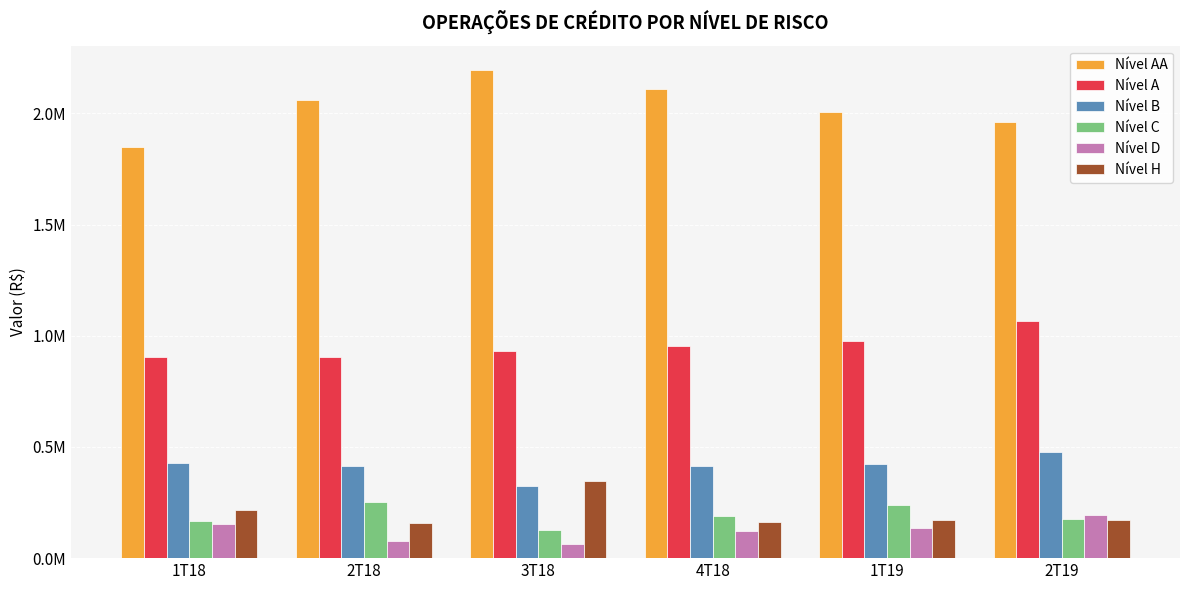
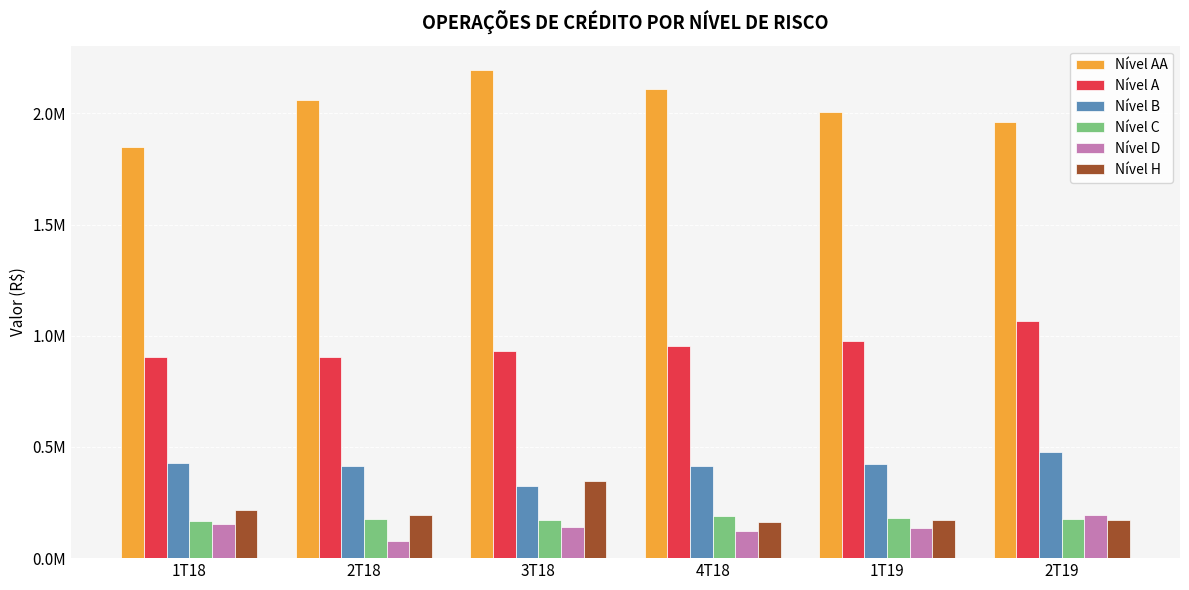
Nível C, 2T18: 250000 -> 180000
Nível H, 2T18: 160000 -> 200000
Nível C, 3T18: 130000 -> 170000
Nível D, 3T18: 70000 -> 140000
Nível C, 1T19: 240000 -> 180000
